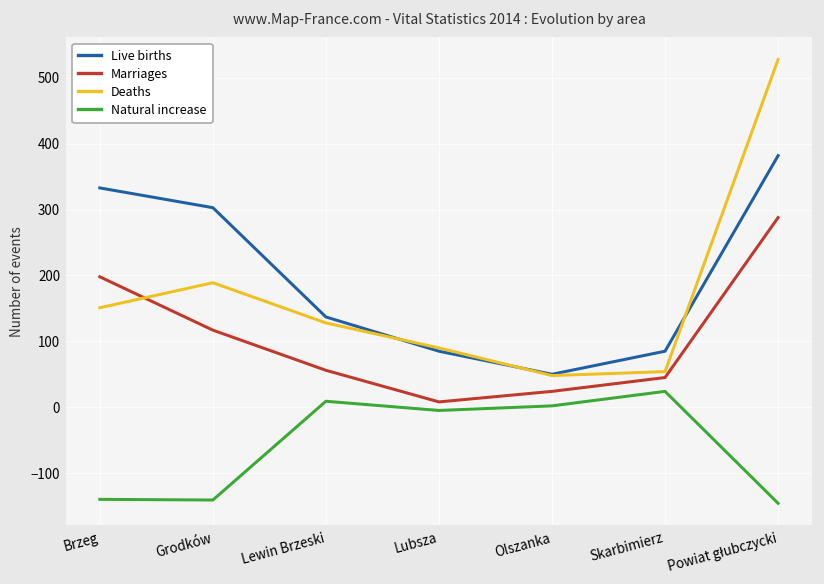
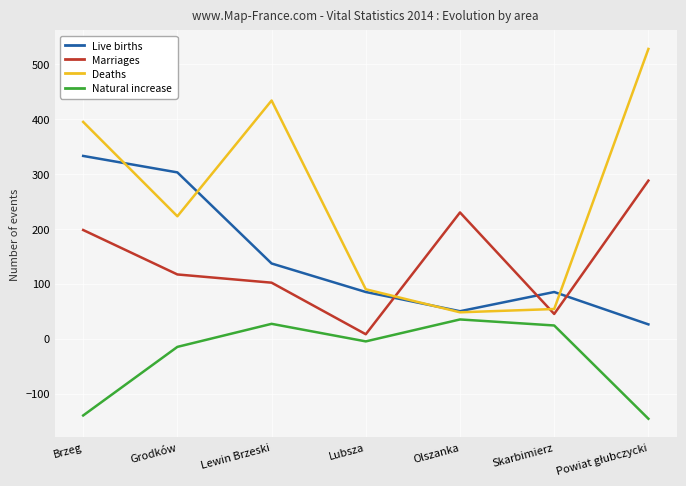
Deaths, Brzeg: 150 -> 400
Deaths, Grodków: 190 -> 220
Natural increase, Grodków: -140 -> -20
Marriages, Lewin Brzeski: 60 -> 100
Deaths, Lewin Brzeski: 130 -> 430
Natural increase, Lewin Brzeski: 10 -> 30
Marriages, Olszanka: 20 -> 230
Natural increase, Olszanka: 0 -> 40
Live births, Powiat głubczycki: 380 -> 30
